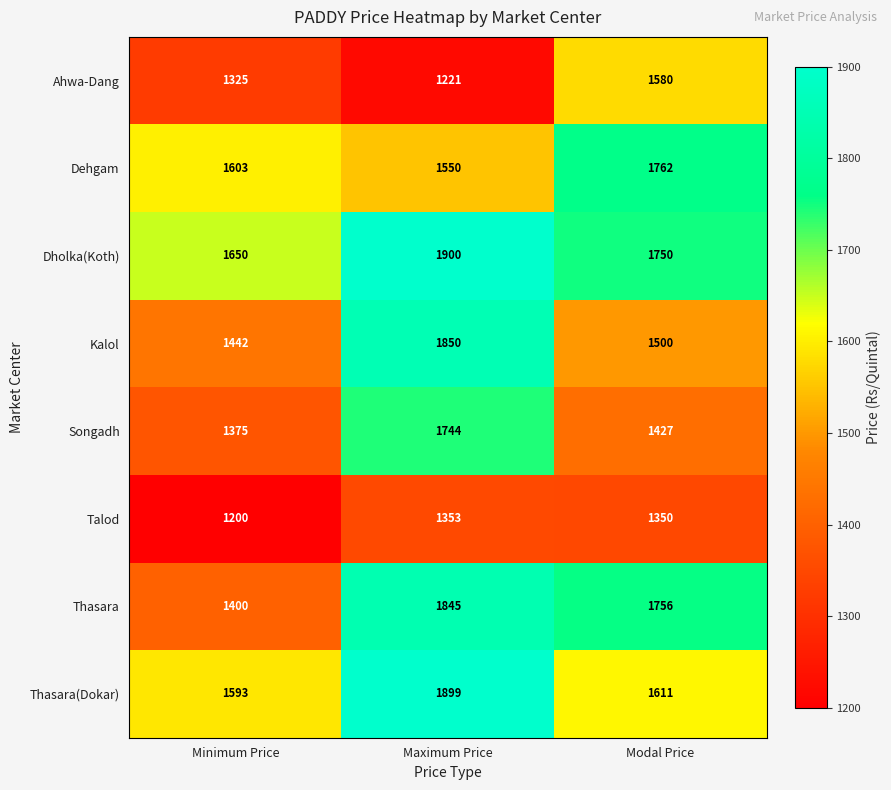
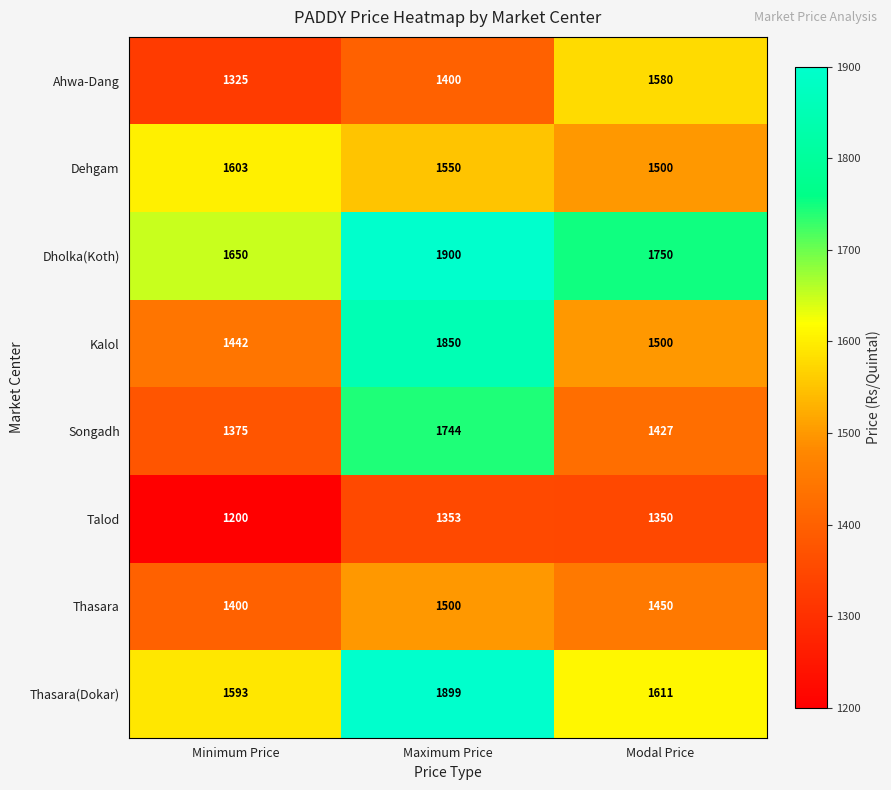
Ahwa-Dang, Maximum Price: 1221 -> 1400
Dehgam, Modal Price: 1762 -> 1500
Thasara, Maximum Price: 1845 -> 1500
Thasara, Modal Price: 1756 -> 1450
